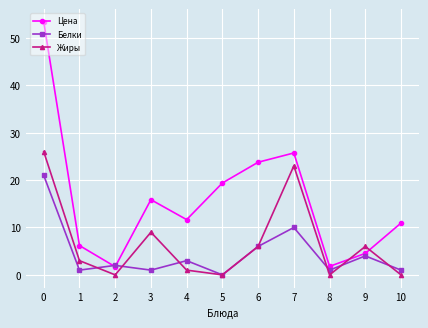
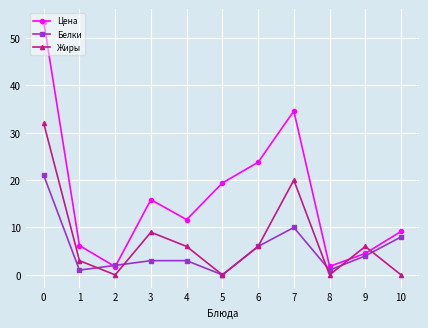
Жиры, 0: 26 -> 32
Белки, 3: 1 -> 3
Жиры, 4: 1 -> 6
Цена, 7: 26 -> 35
Жиры, 7: 23 -> 20
Цена, 10: 11 -> 9
Белки, 10: 1 -> 8
